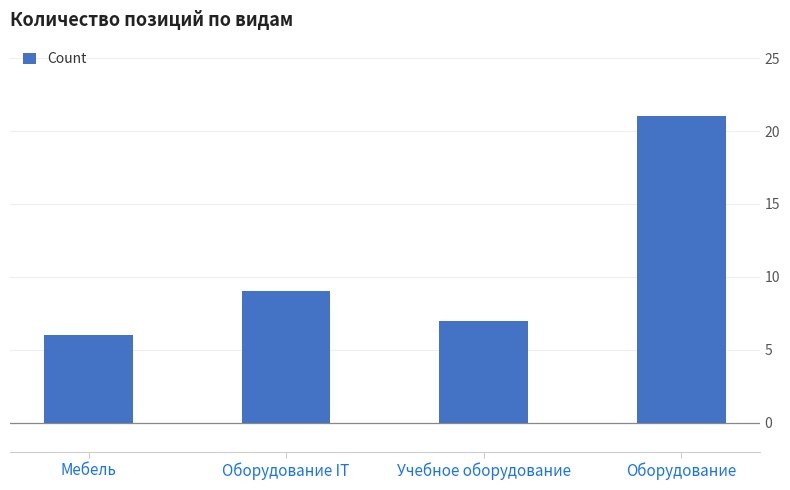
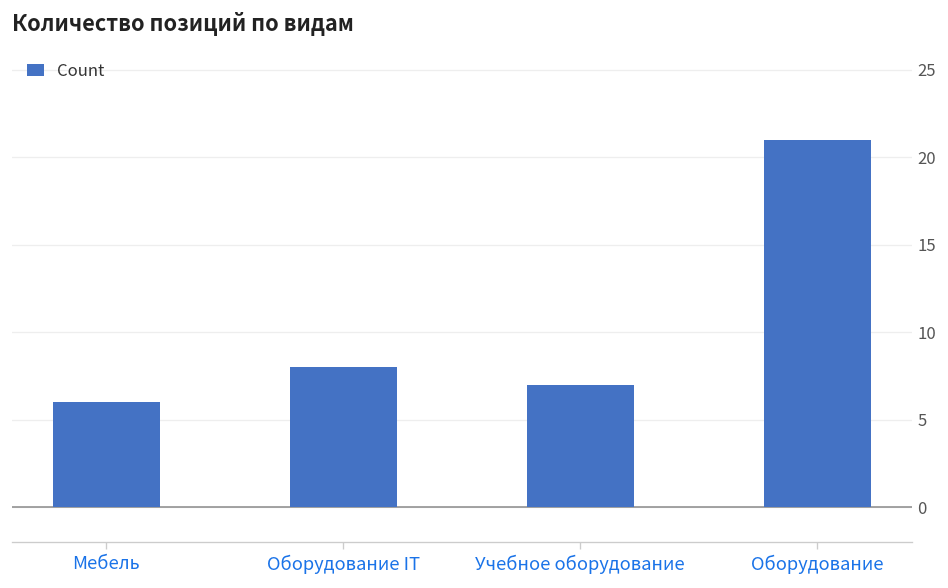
Оборудование IT: 9 -> 8
